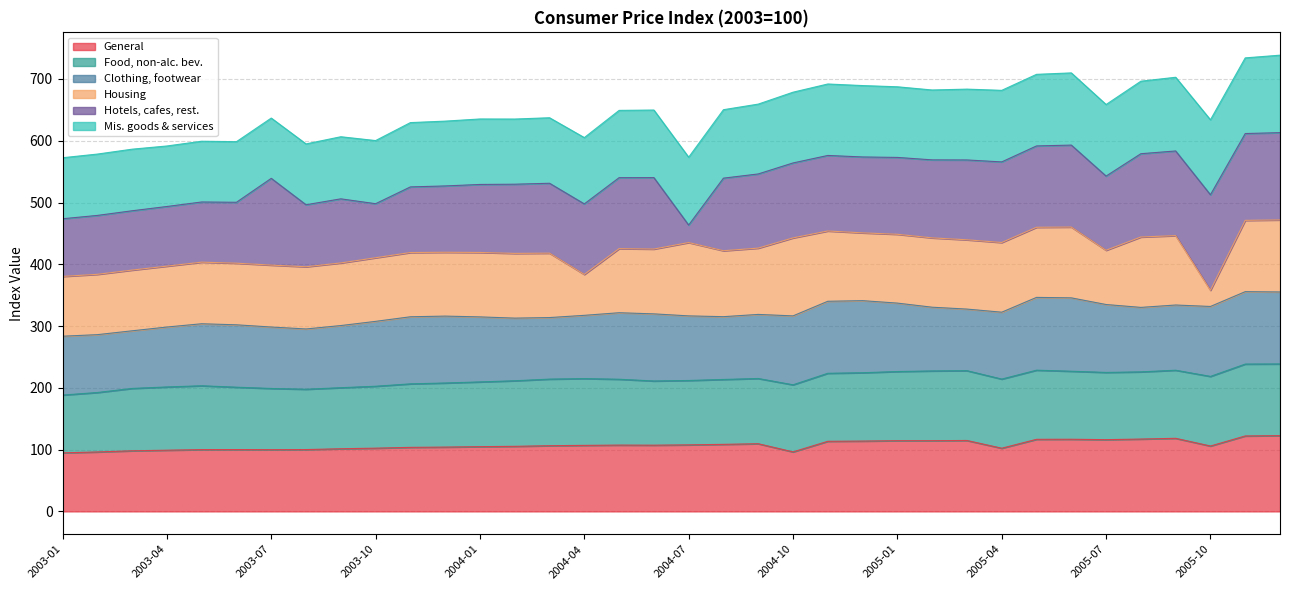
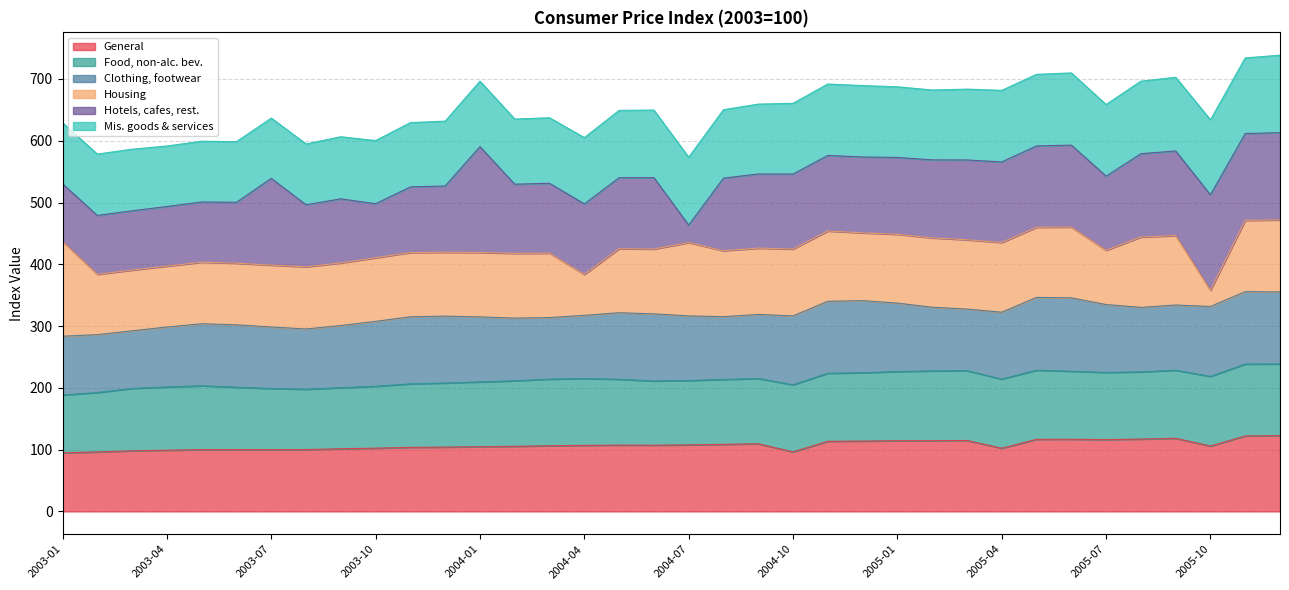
Housing, 2003-01: 100 -> 150
Hotels, cafes, rest., 2004-01: 110 -> 170
Housing, 2004-10: 130 -> 110
